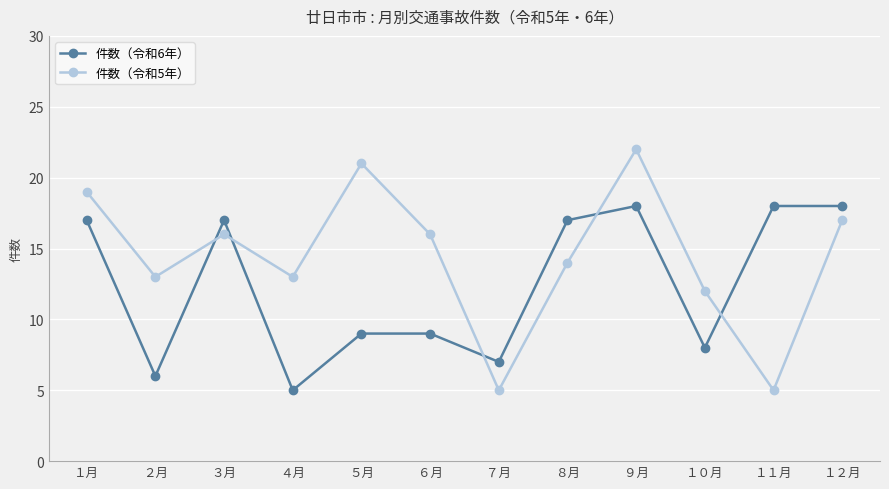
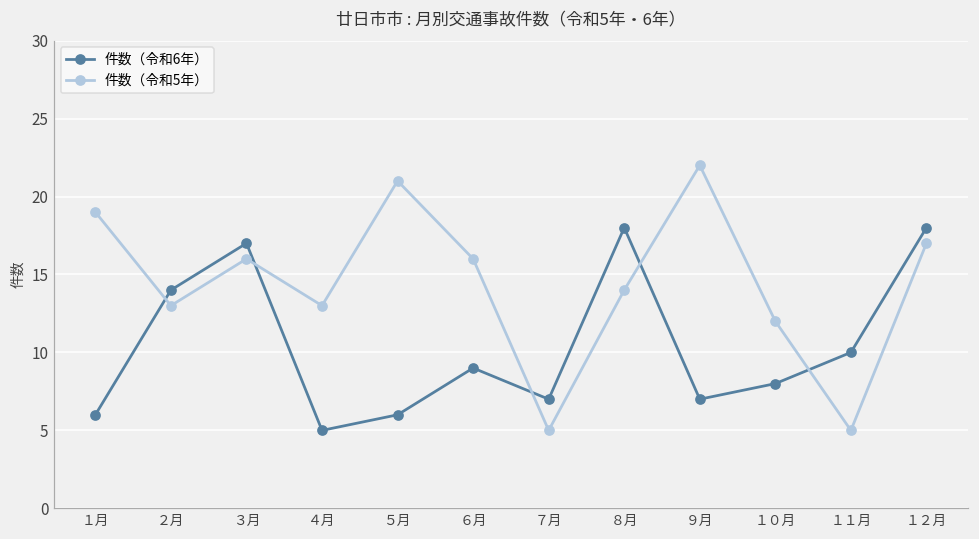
件数（令和6年）, １月: 17 -> 6
件数（令和6年）, ２月: 6 -> 14
件数（令和6年）, ５月: 9 -> 6
件数（令和6年）, ８月: 17 -> 18
件数（令和6年）, ９月: 18 -> 7
件数（令和6年）, １１月: 18 -> 10
